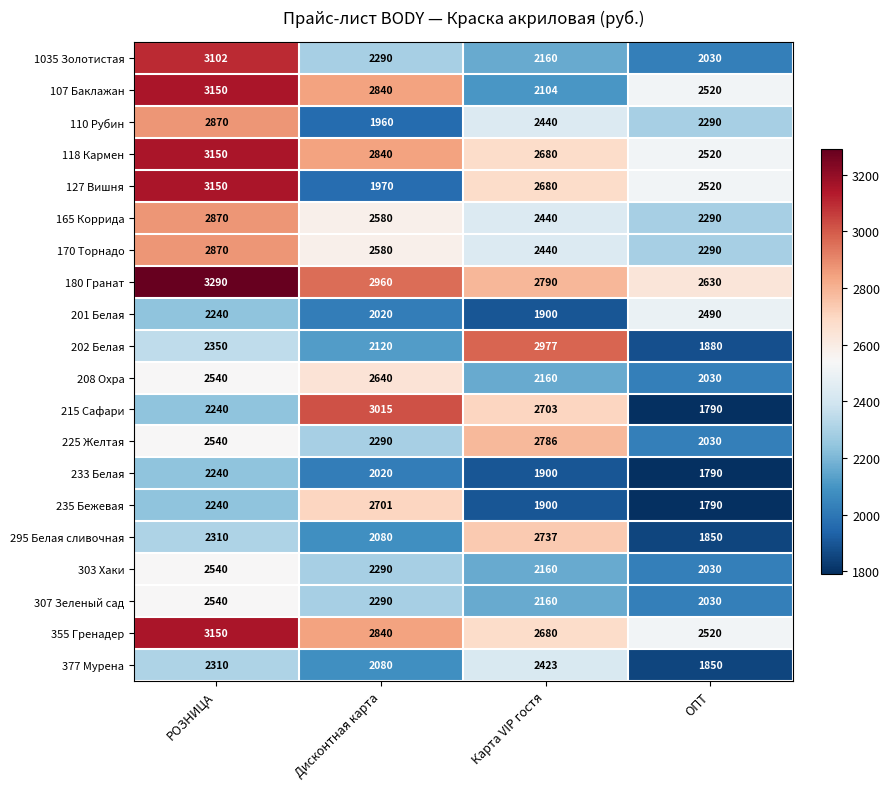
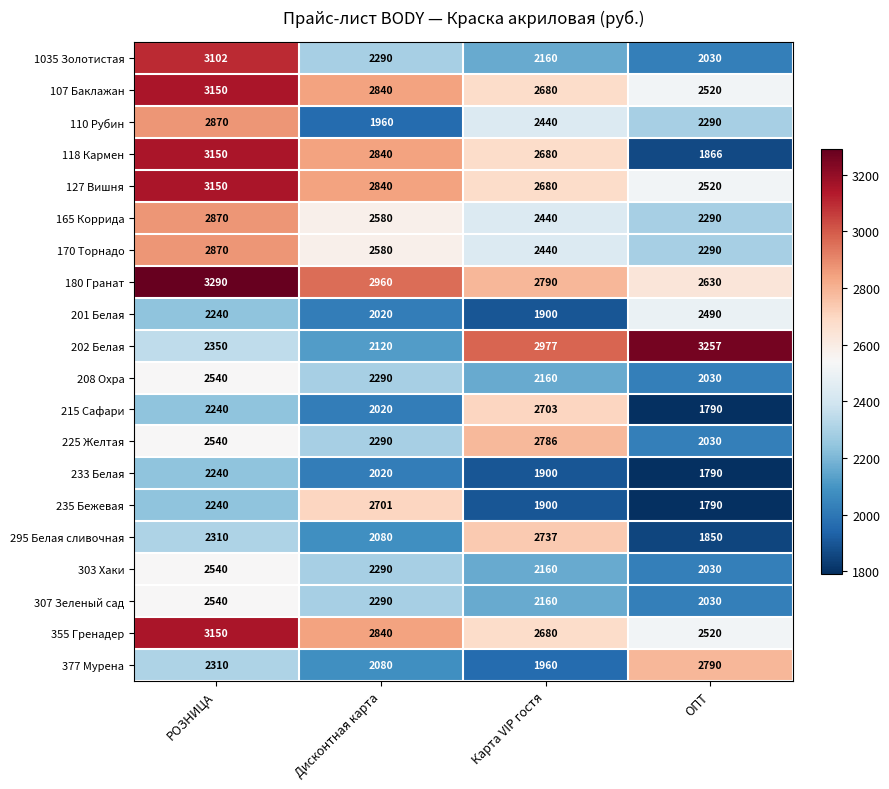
107 Баклажан, Карта VIP гостя: 2104 -> 2680
118 Кармен, ОПТ: 2520 -> 1866
127 Вишня, Дисконтная карта: 1970 -> 2840
202 Белая, ОПТ: 1880 -> 3257
208 Охра, Дисконтная карта: 2640 -> 2290
215 Сафари, Дисконтная карта: 3015 -> 2020
377 Мурена, Карта VIP гостя: 2423 -> 1960
377 Мурена, ОПТ: 1850 -> 2790
